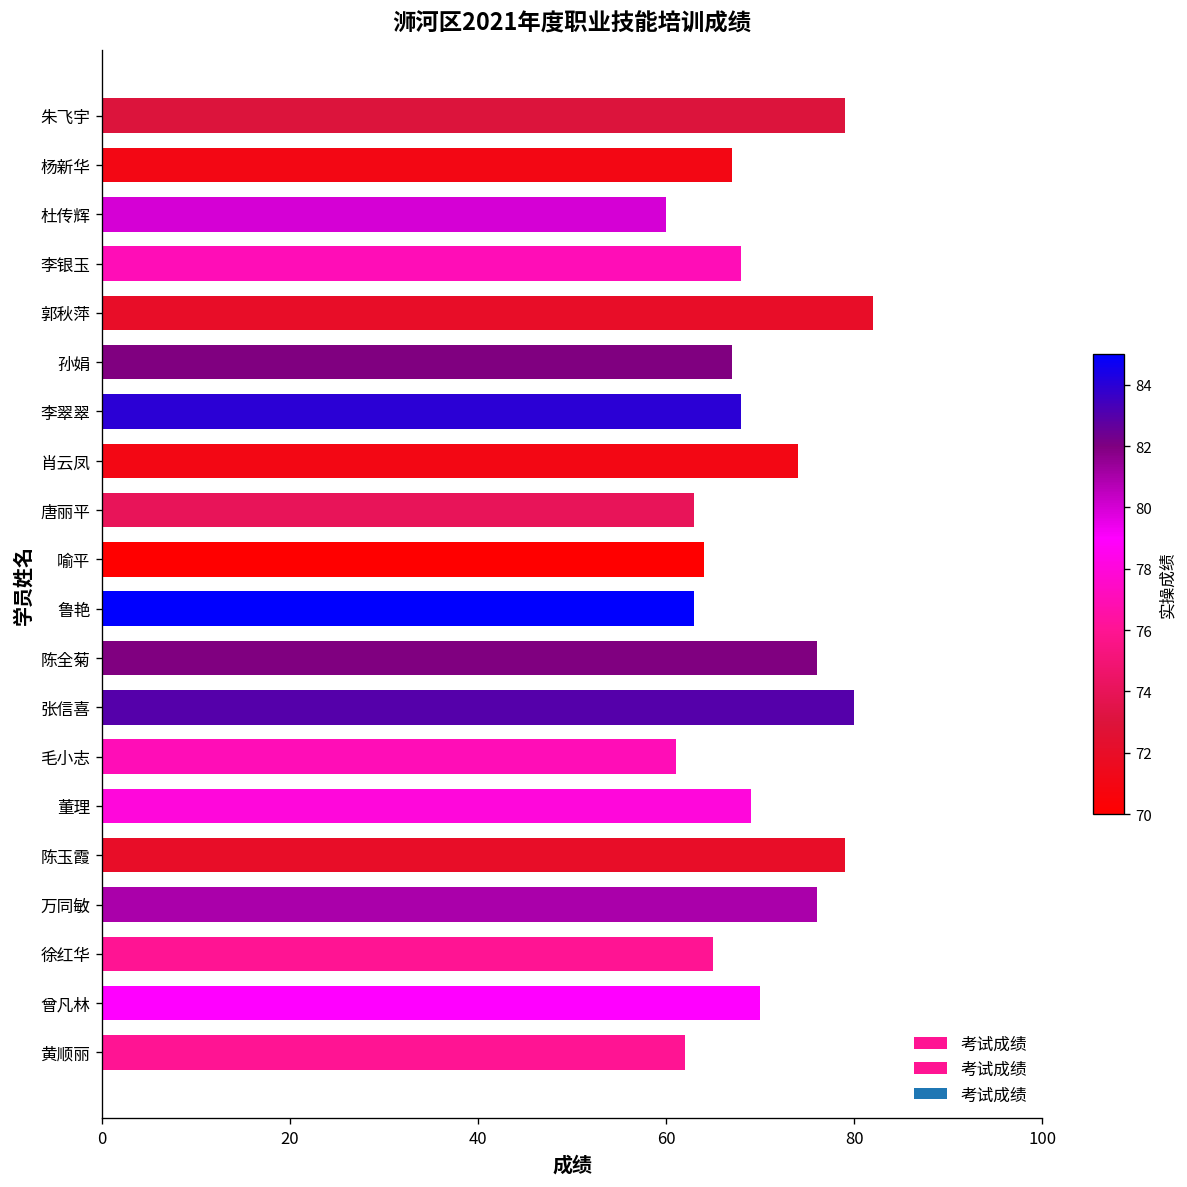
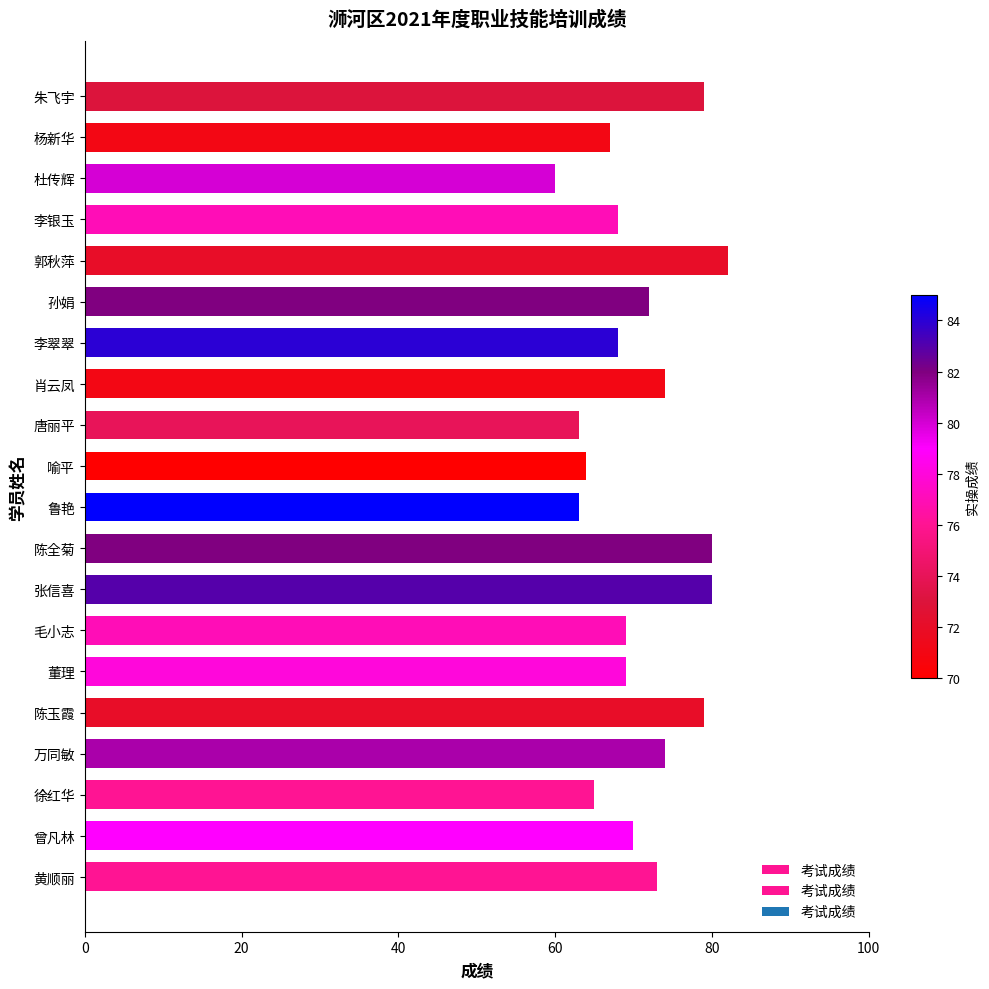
孙娟: 67 -> 72
陈全菊: 76 -> 80
毛小志: 61 -> 69
万同敏: 76 -> 74
黄顺丽: 62 -> 73
